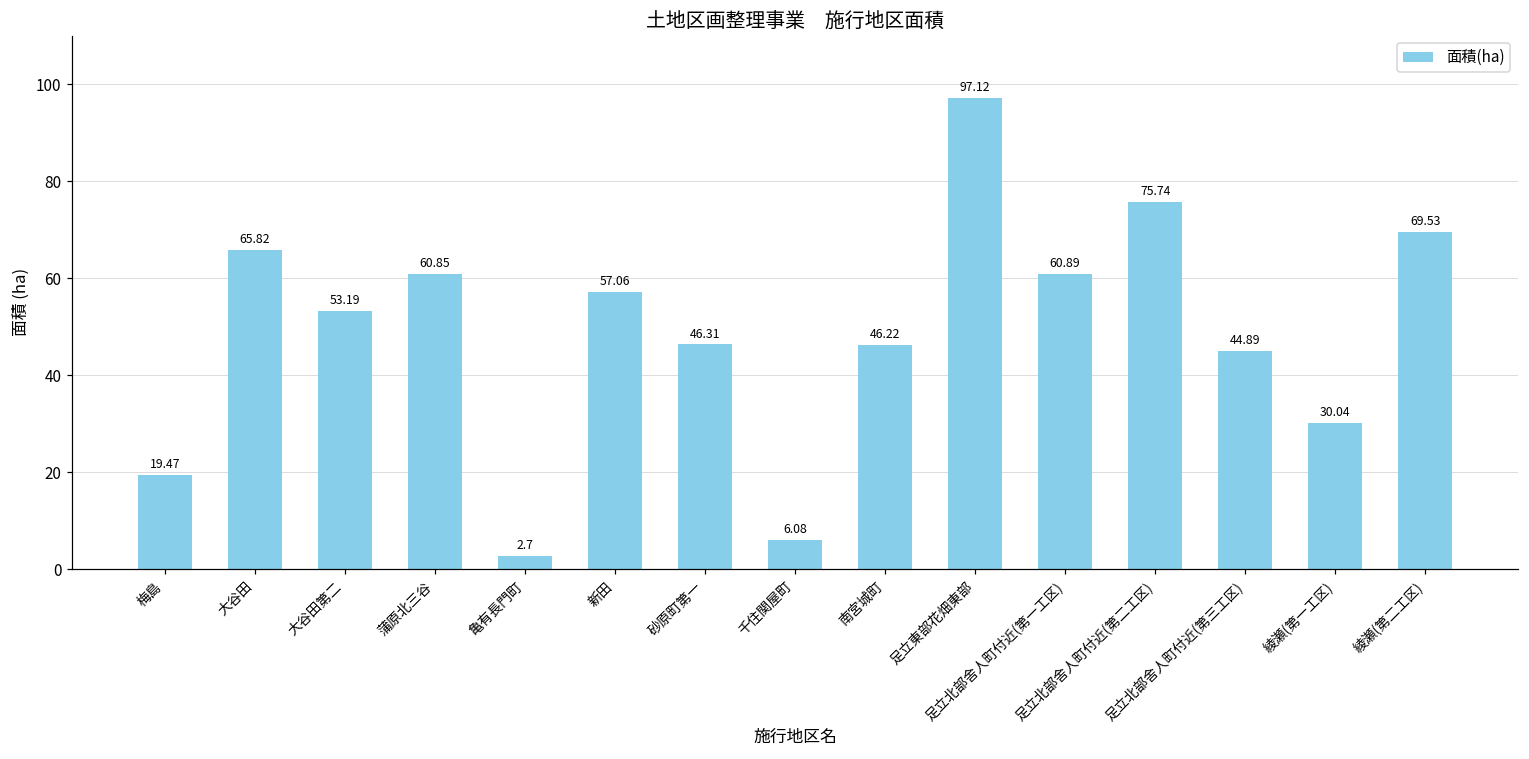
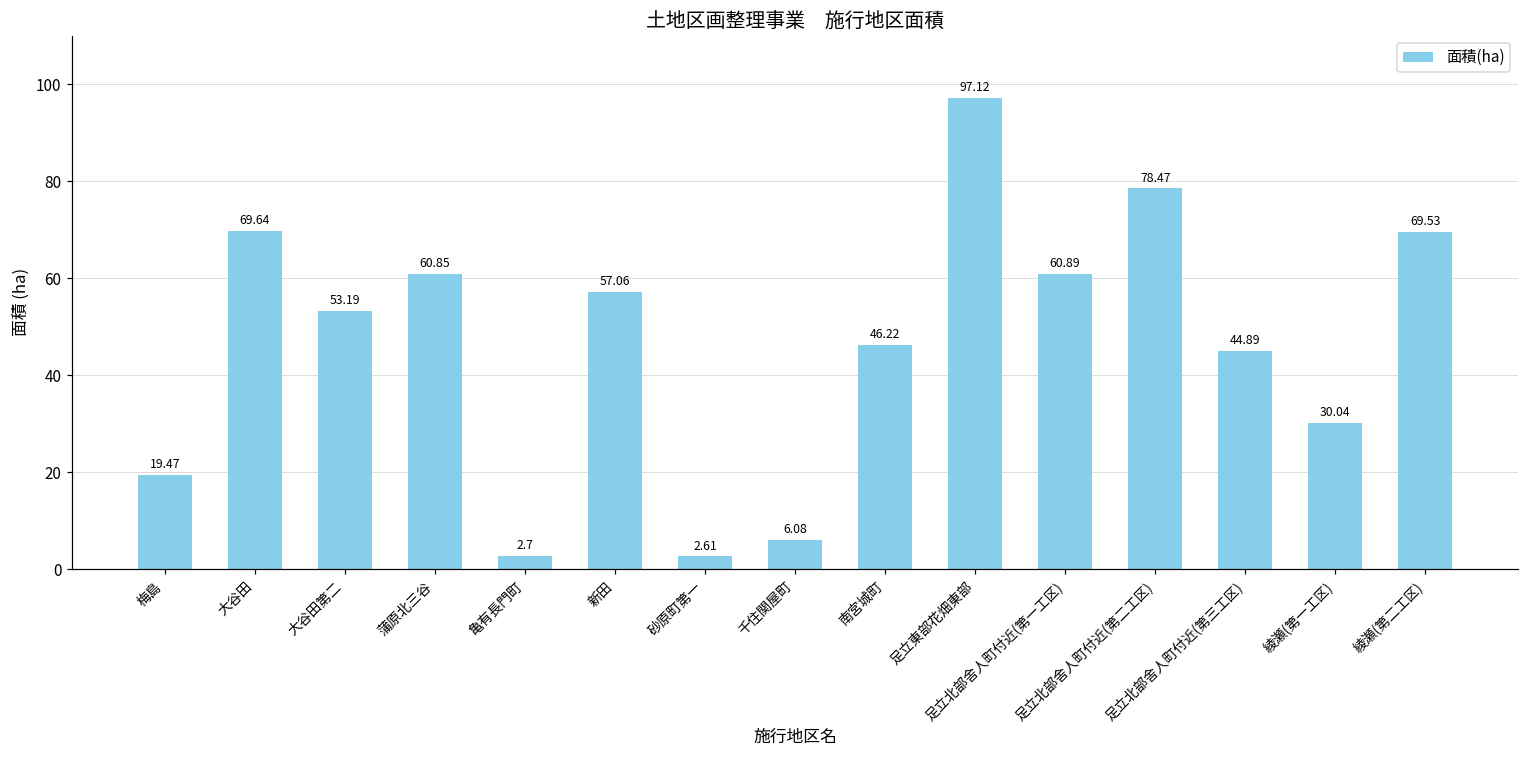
大谷田: 65.82 -> 69.64
砂原町第一: 46.31 -> 2.61
足立北部舎人町付近(第二工区): 75.74 -> 78.47
